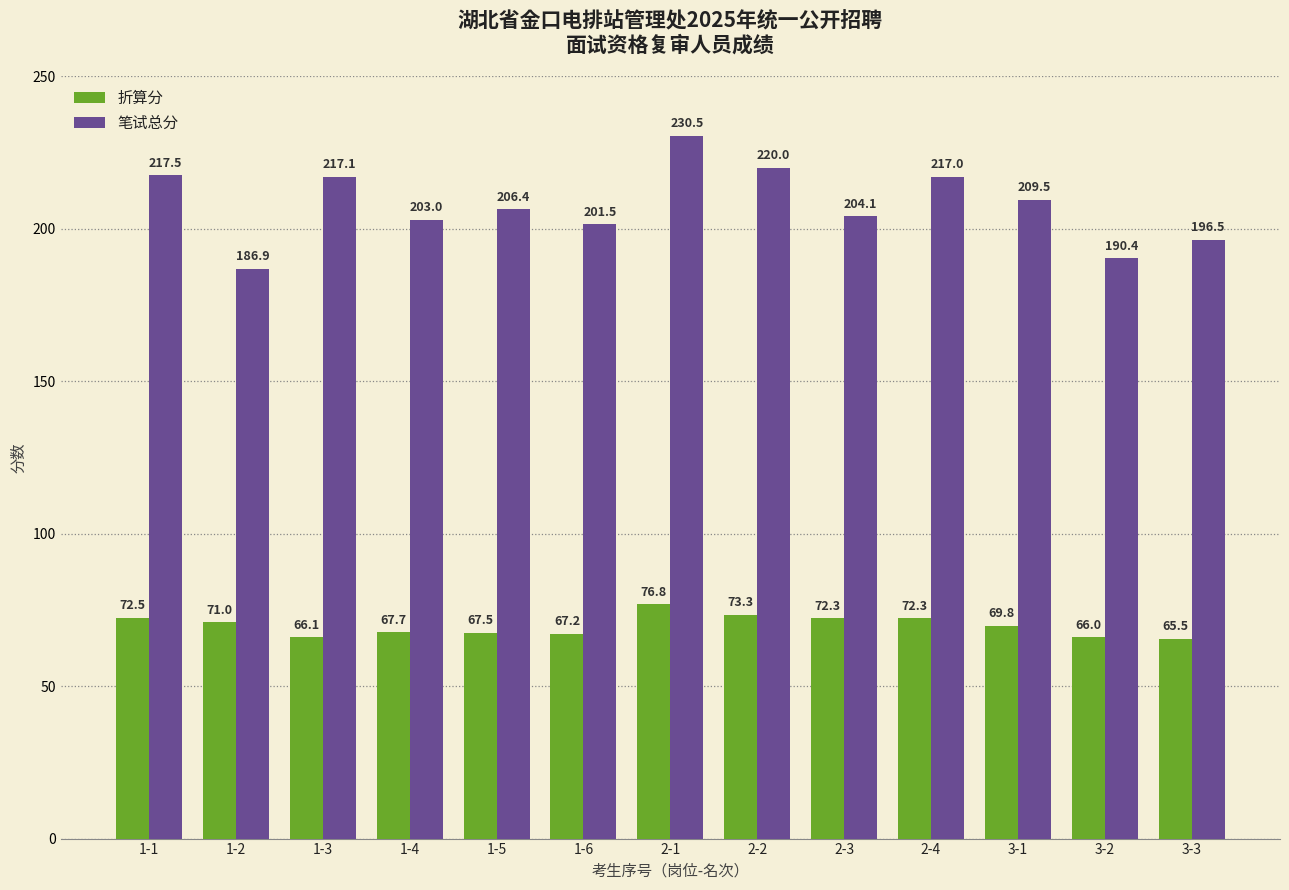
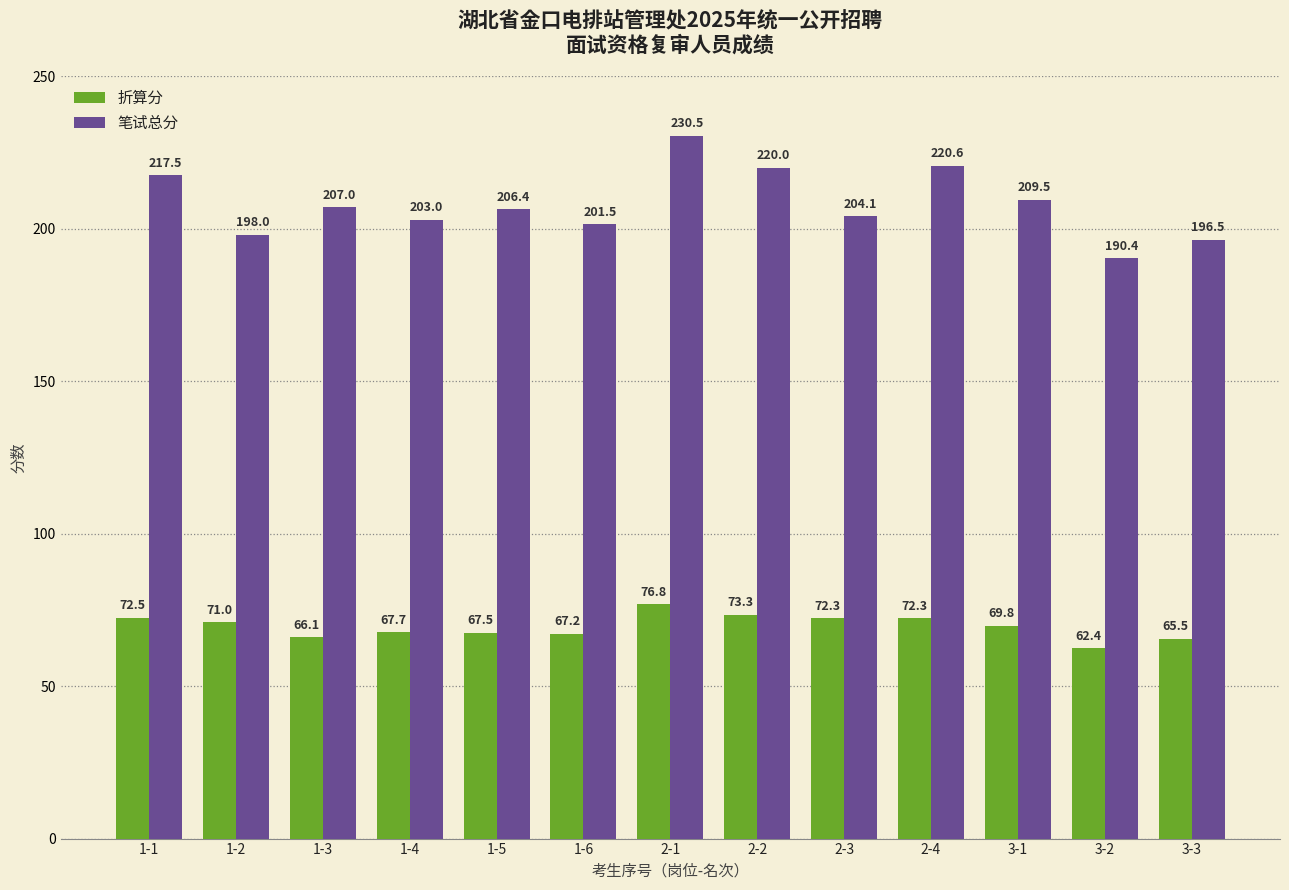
笔试总分, 1-2: 186.9 -> 198.0
笔试总分, 1-3: 217.1 -> 207.0
笔试总分, 2-4: 217.0 -> 220.6
折算分, 3-2: 66.0 -> 62.4
